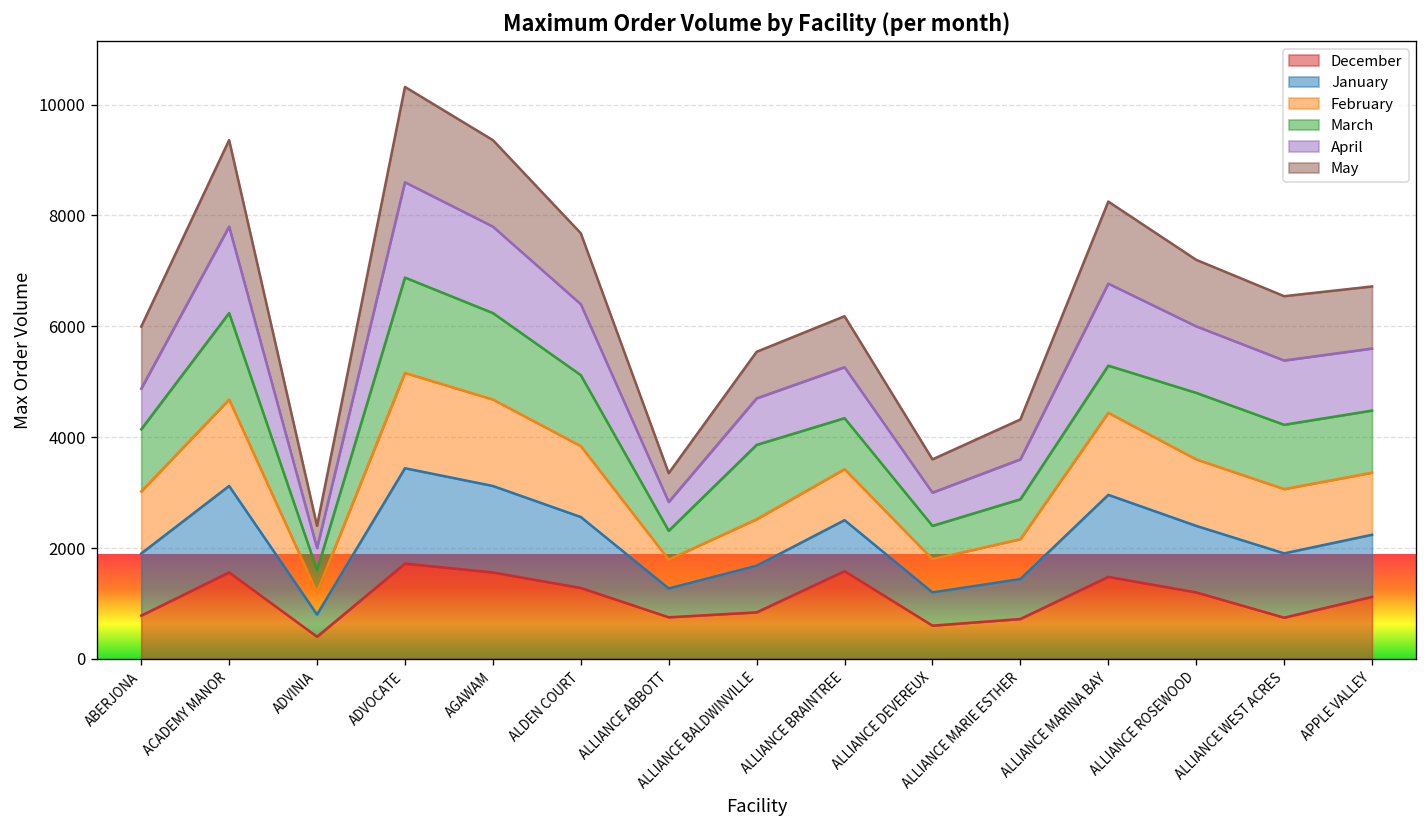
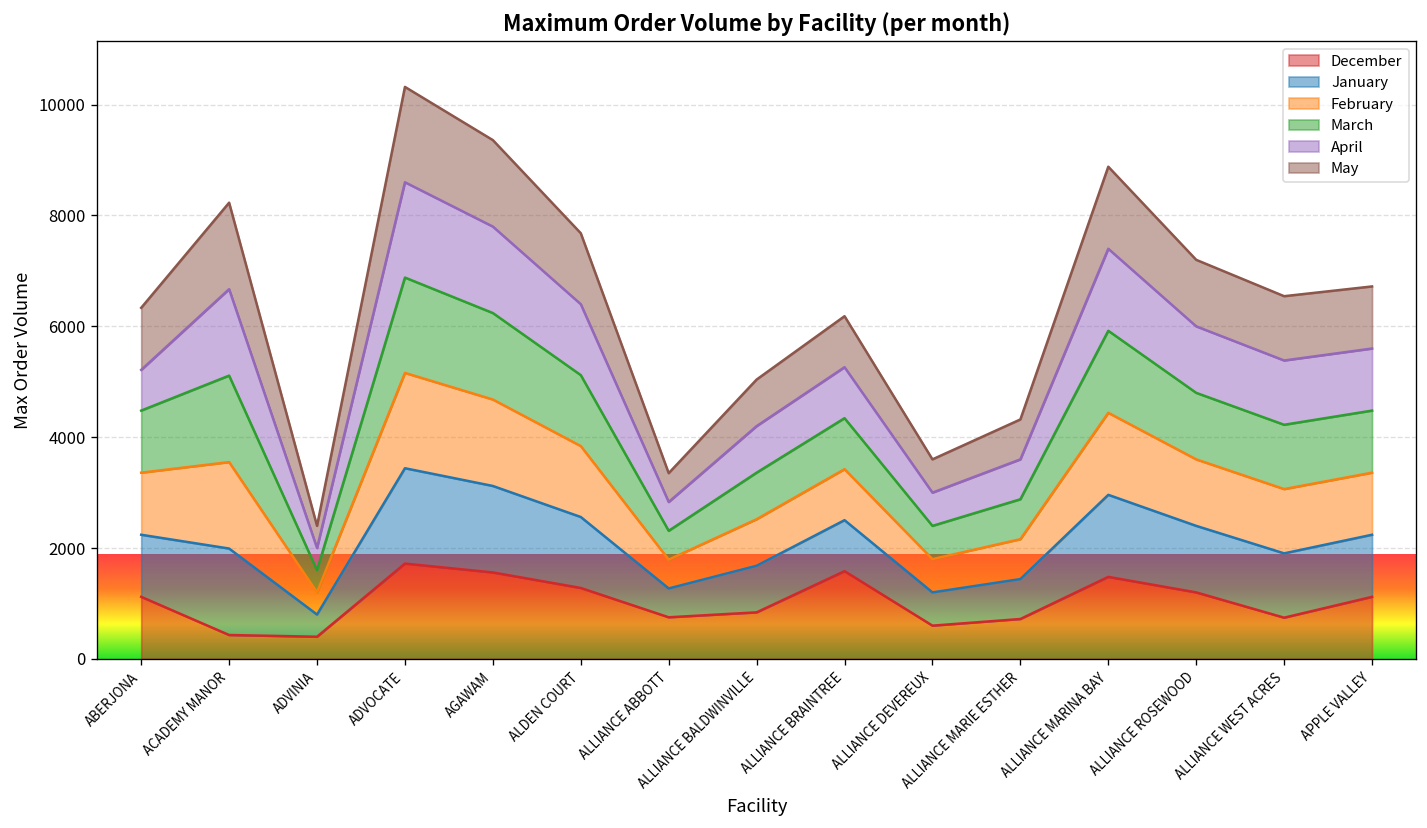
December, ABERJONA: 800 -> 1100
December, ACADEMY MANOR: 1600 -> 400
March, ALLIANCE BALDWINVILLE: 1300 -> 800
March, ALLIANCE MARINA BAY: 900 -> 1500
